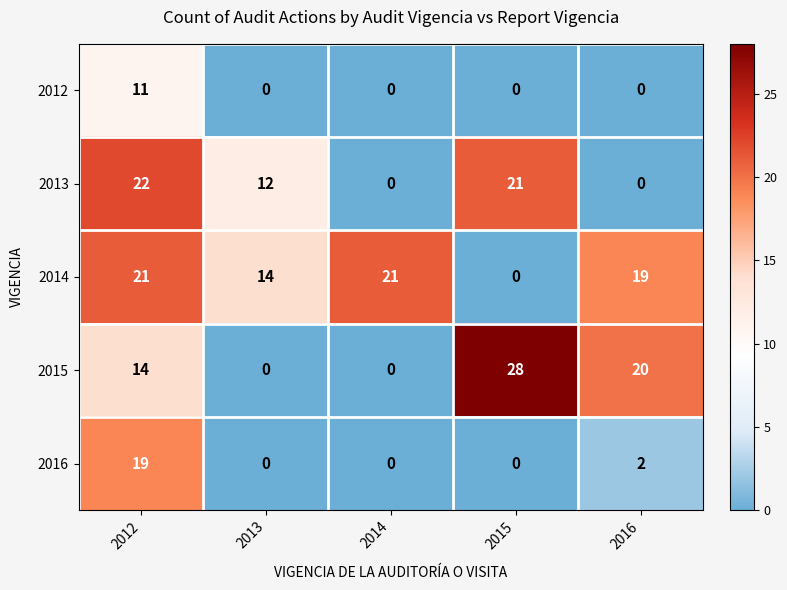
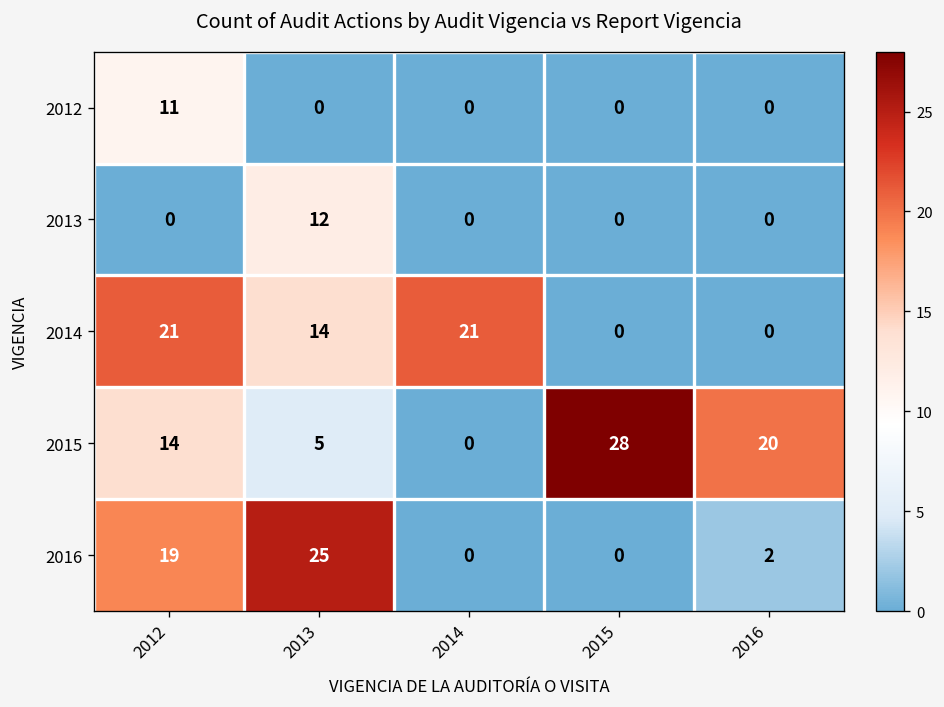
2013, 2012: 22 -> 0
2013, 2015: 21 -> 0
2014, 2016: 19 -> 0
2015, 2013: 0 -> 5
2016, 2013: 0 -> 25
